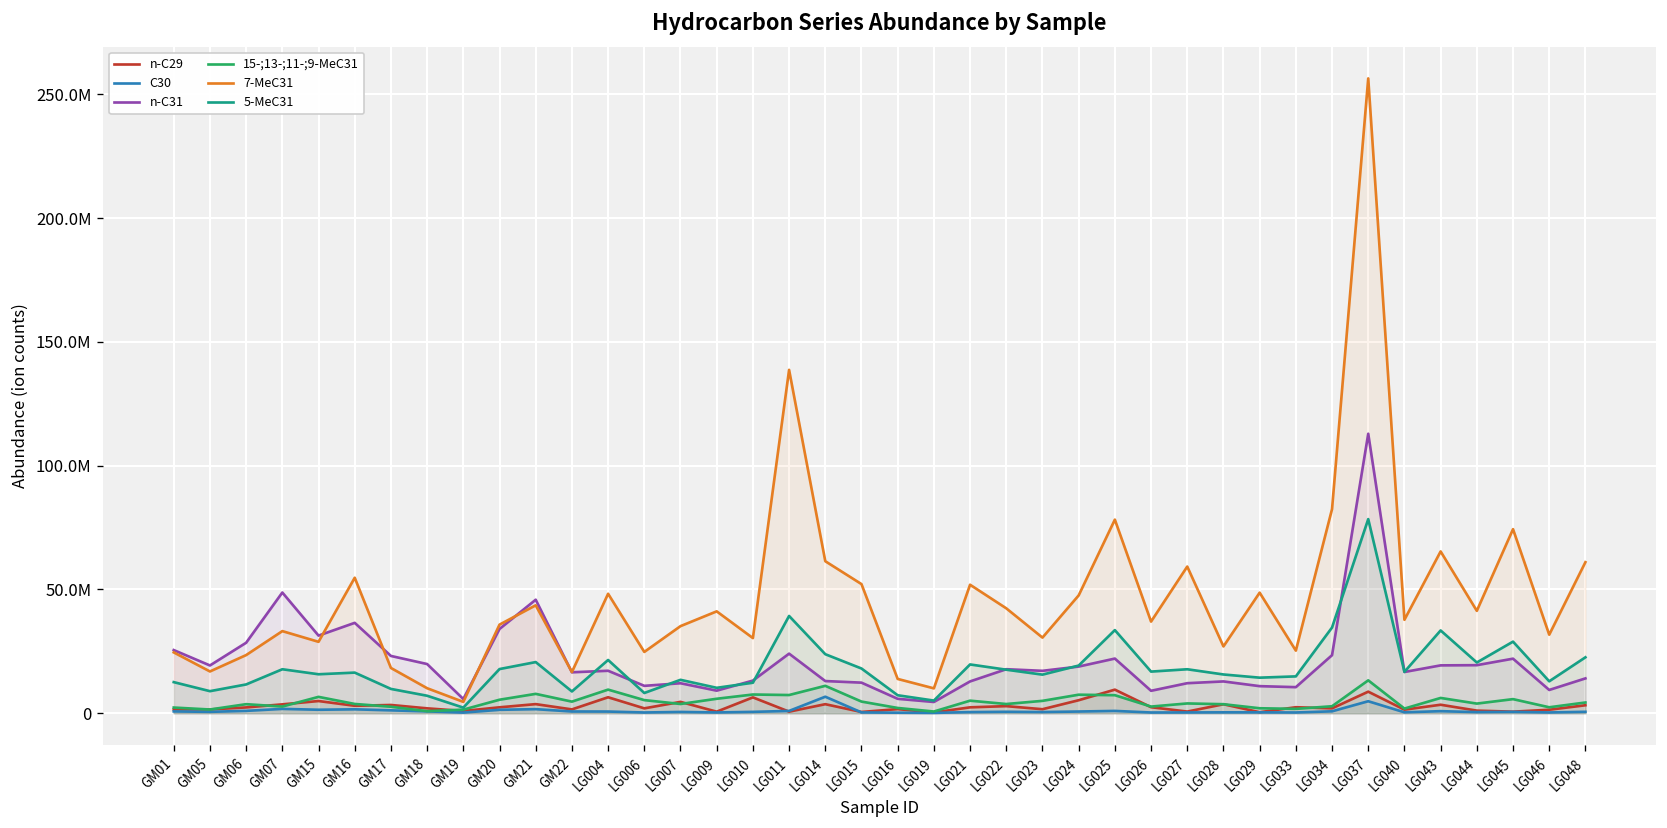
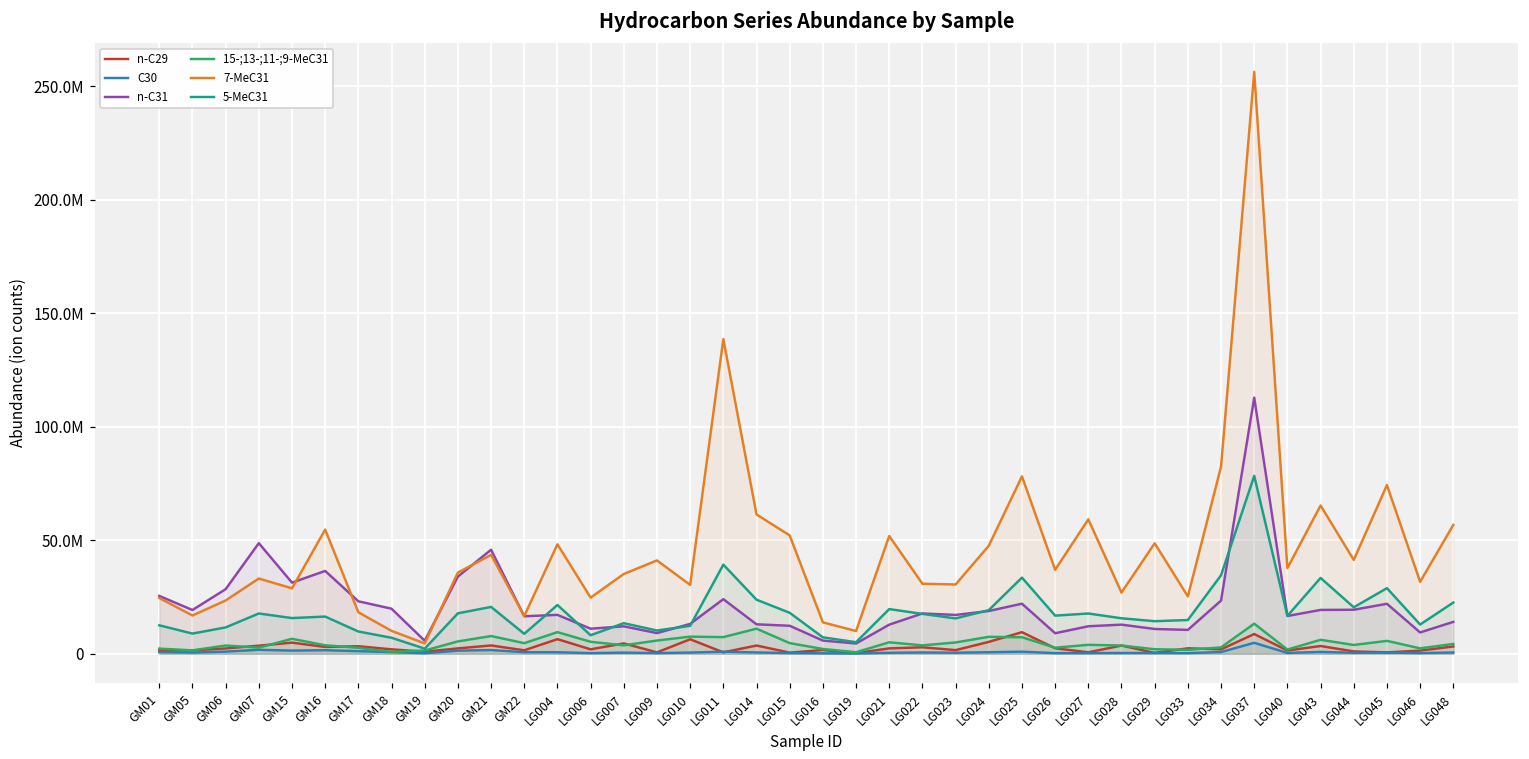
C30, LG014: 7000000 -> 1000000
7-MeC31, LG022: 42000000 -> 31000000
7-MeC31, LG048: 61000000 -> 57000000
